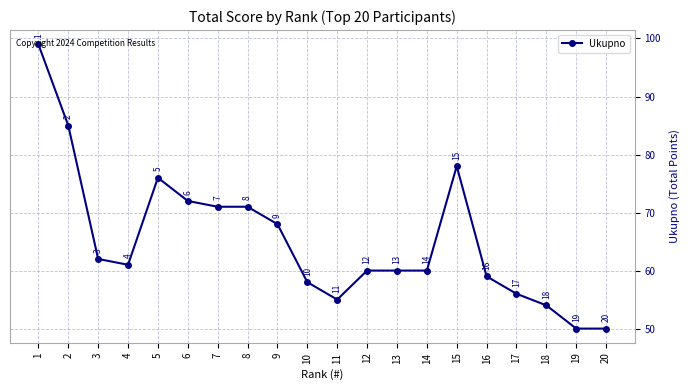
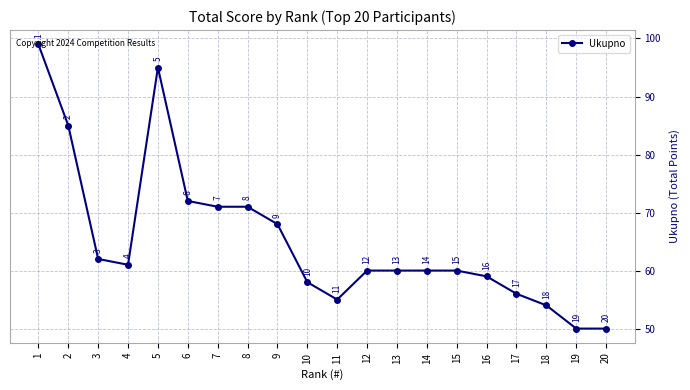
5: 76 -> 95
15: 78 -> 60
